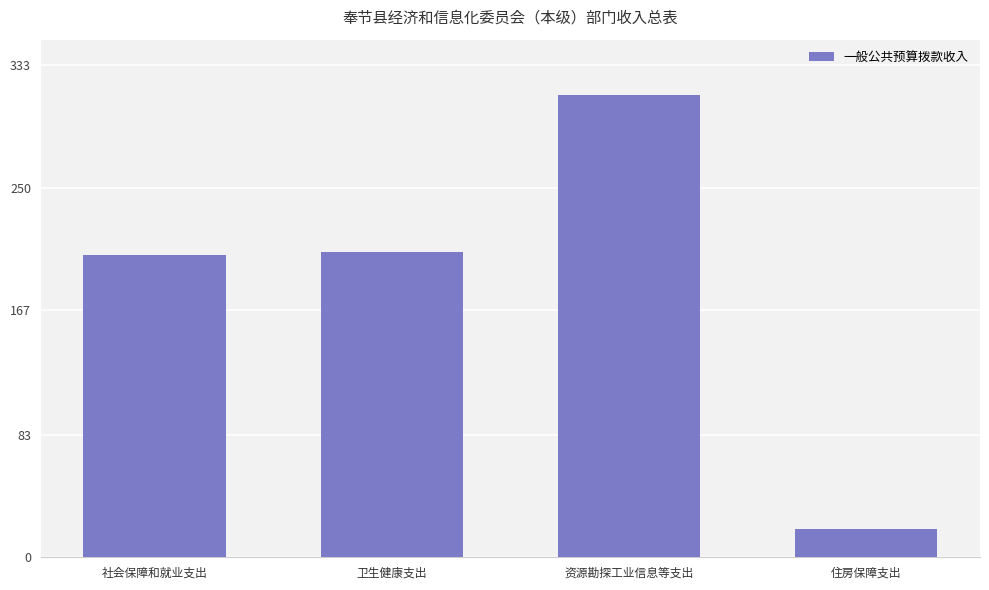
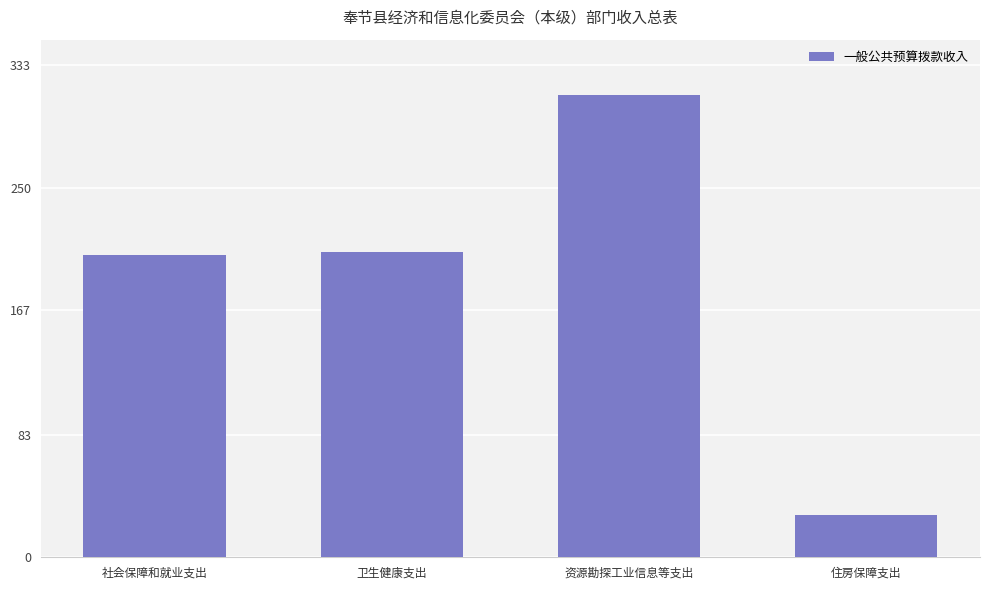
住房保障支出: 19 -> 29
